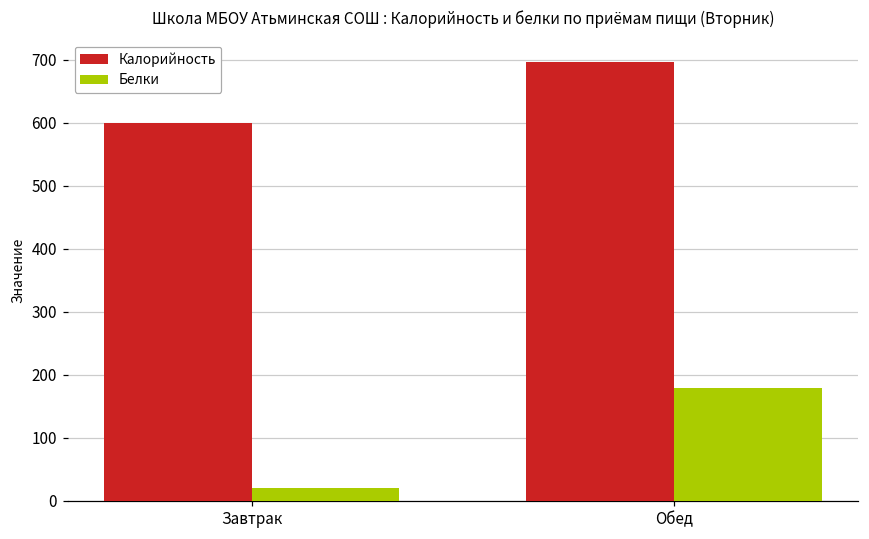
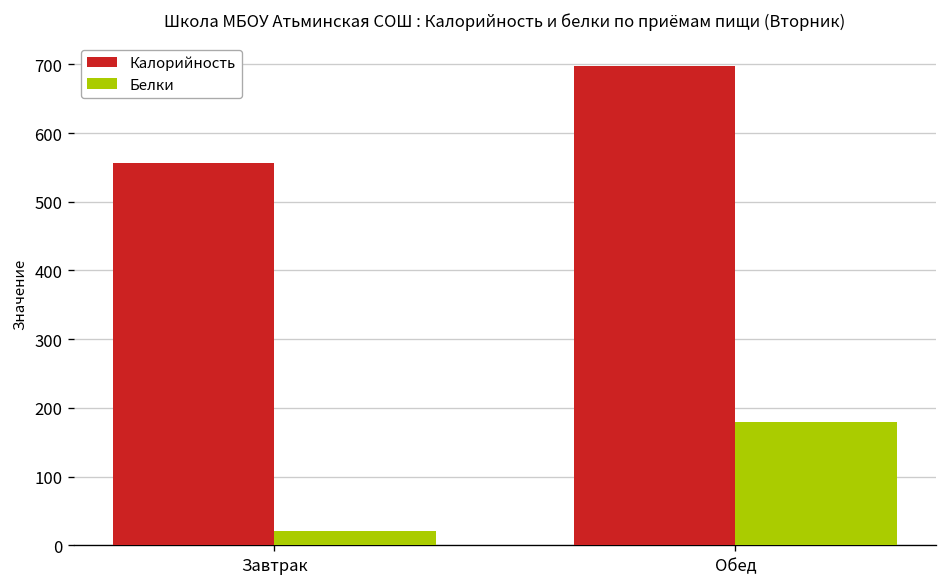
Калорийность, Завтрак: 600 -> 560
